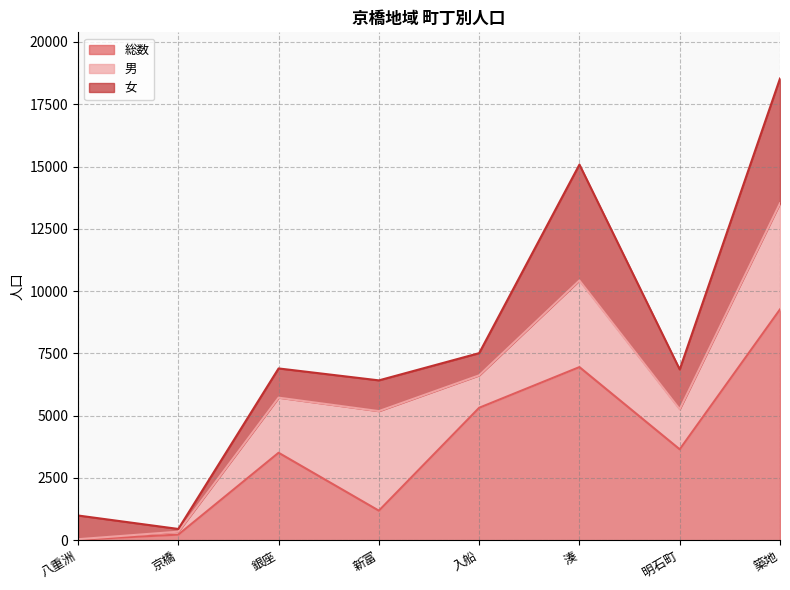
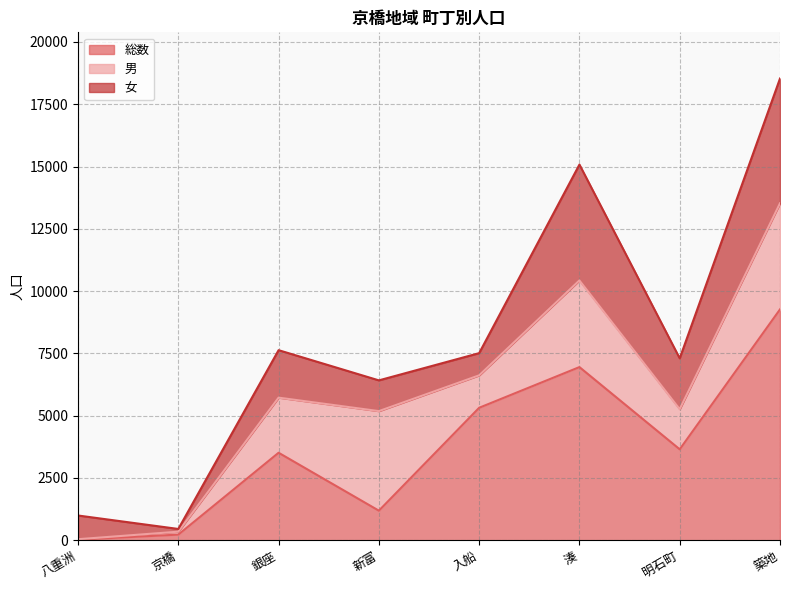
女, 銀座: 1200 -> 1900
女, 明石町: 1600 -> 2000
